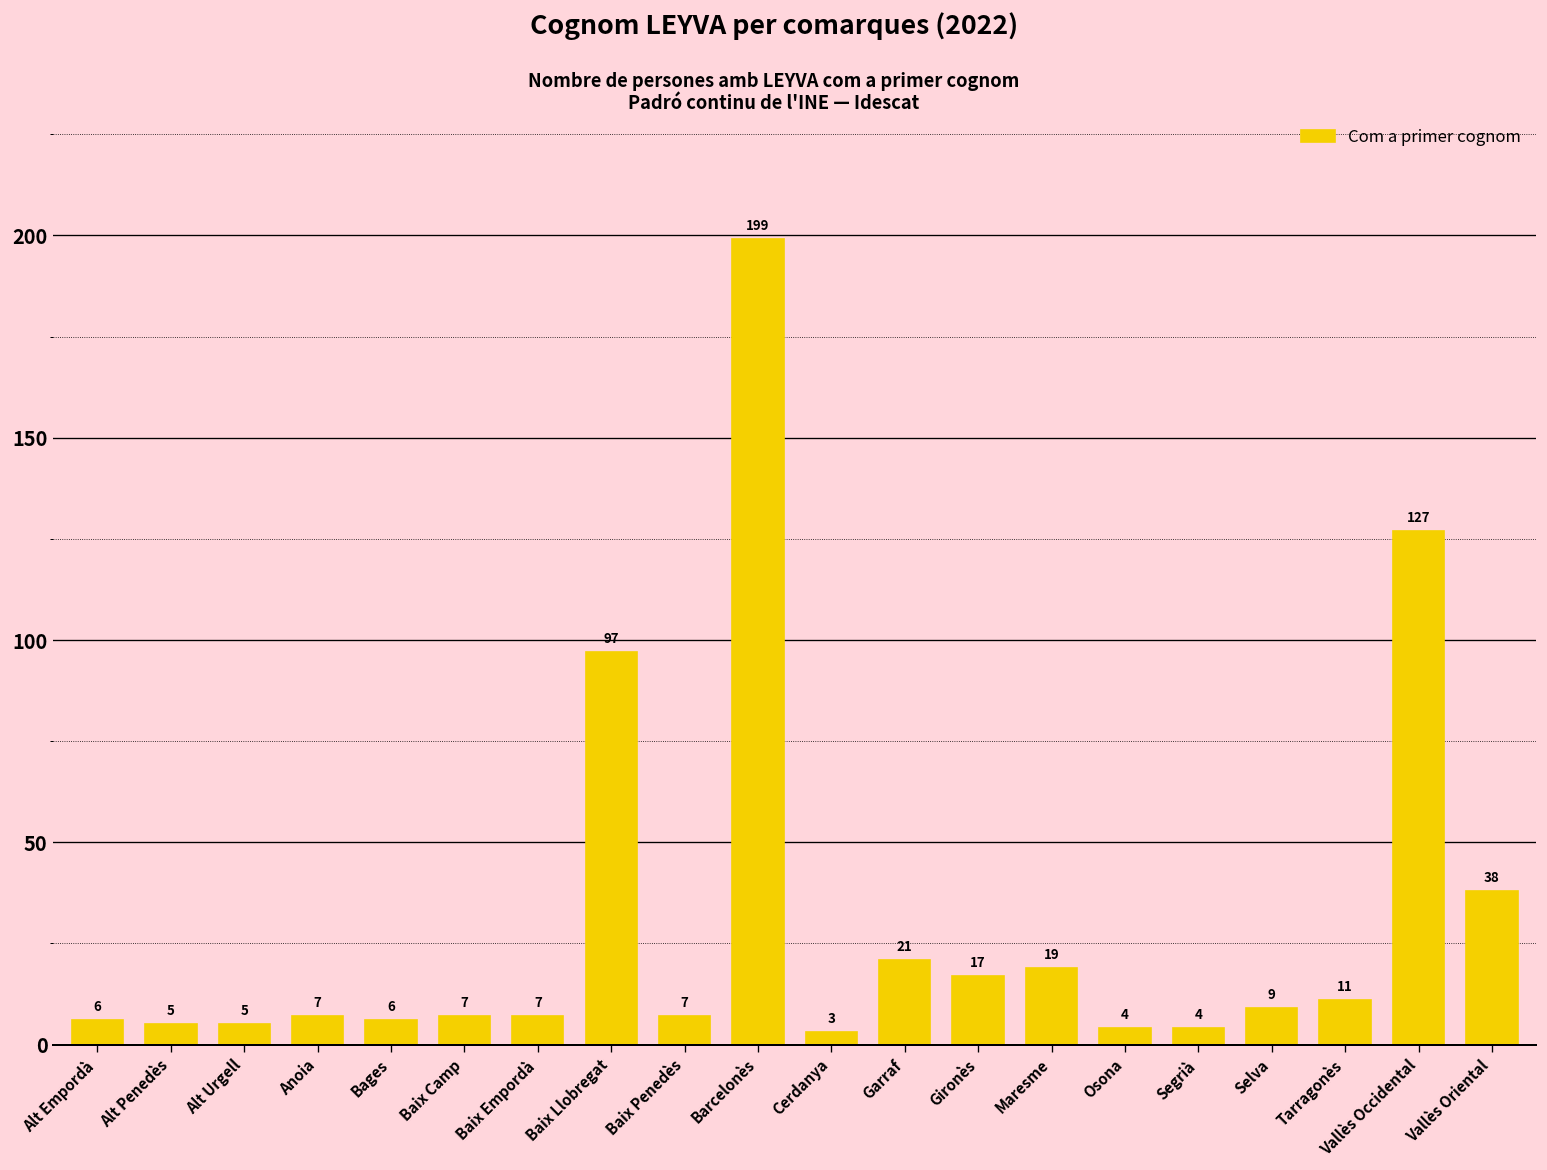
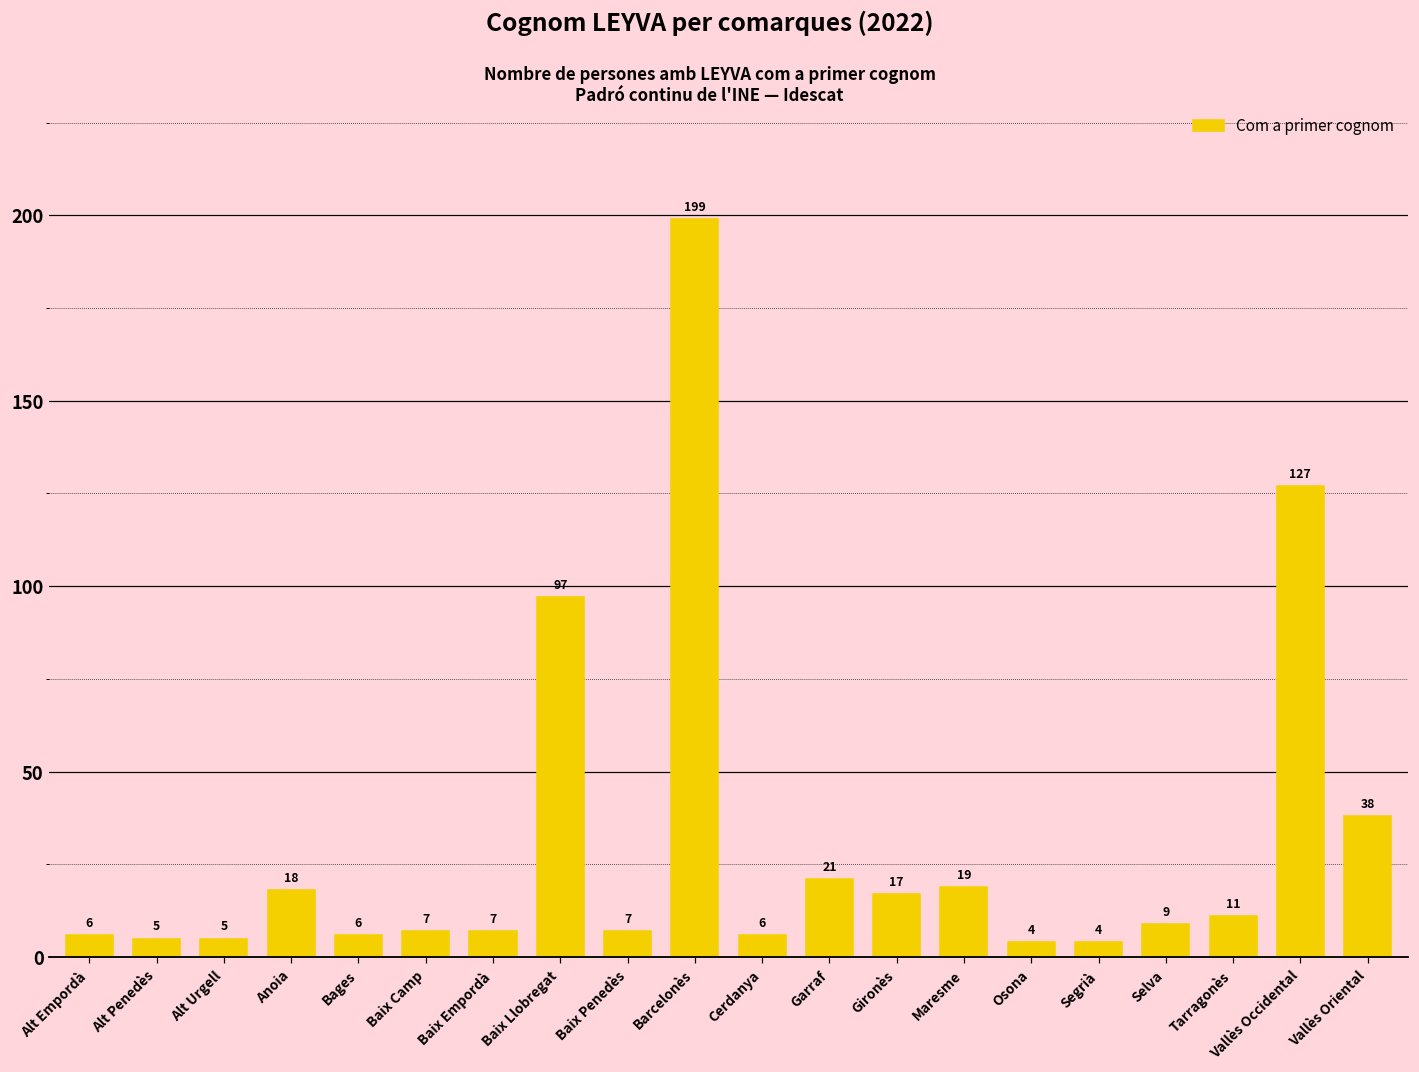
Anoia: 7 -> 18
Cerdanya: 3 -> 6
